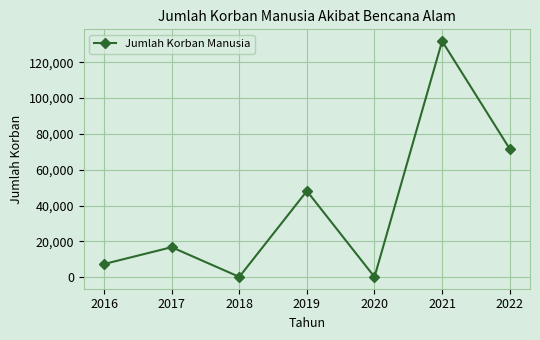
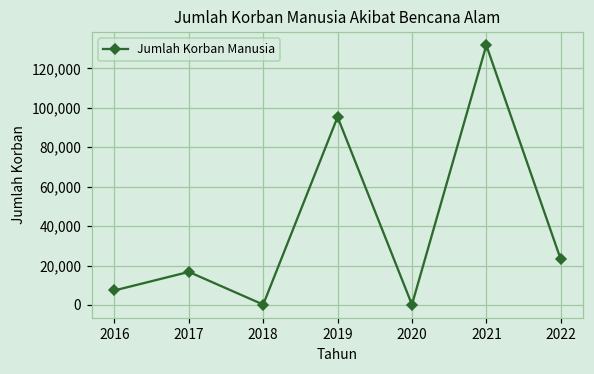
2019: 48,000 -> 95,000
2022: 72,000 -> 23,000
